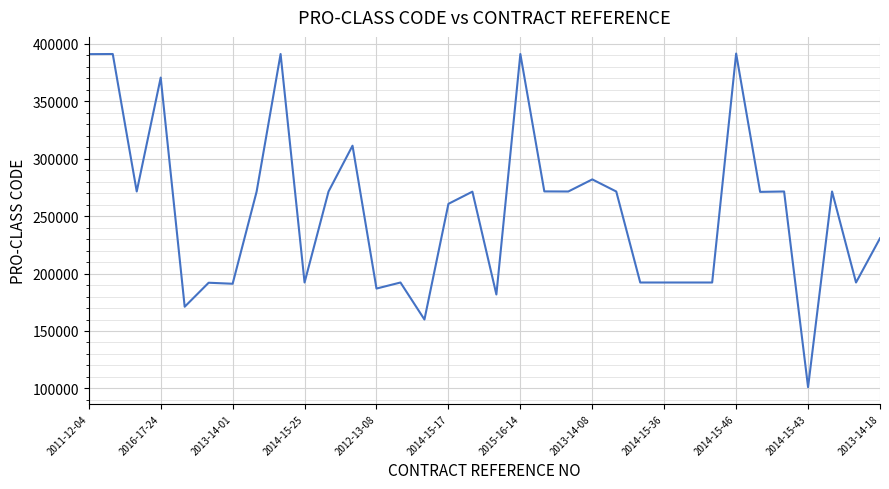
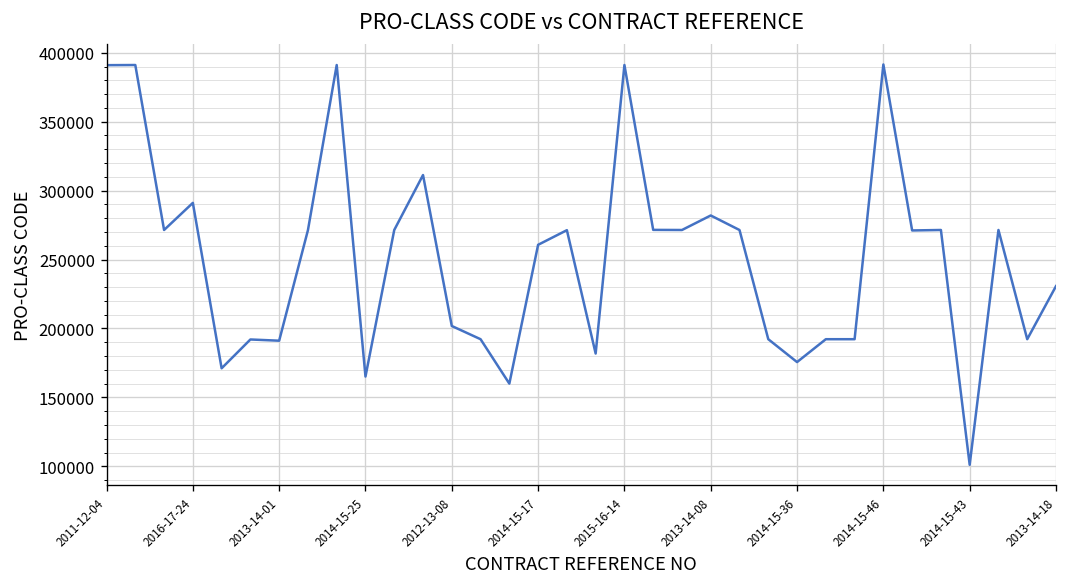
2016-17-24: 371000 -> 291000
2014-15-25: 192000 -> 165000
2012-13-08: 187000 -> 202000
2014-15-36: 192000 -> 176000
